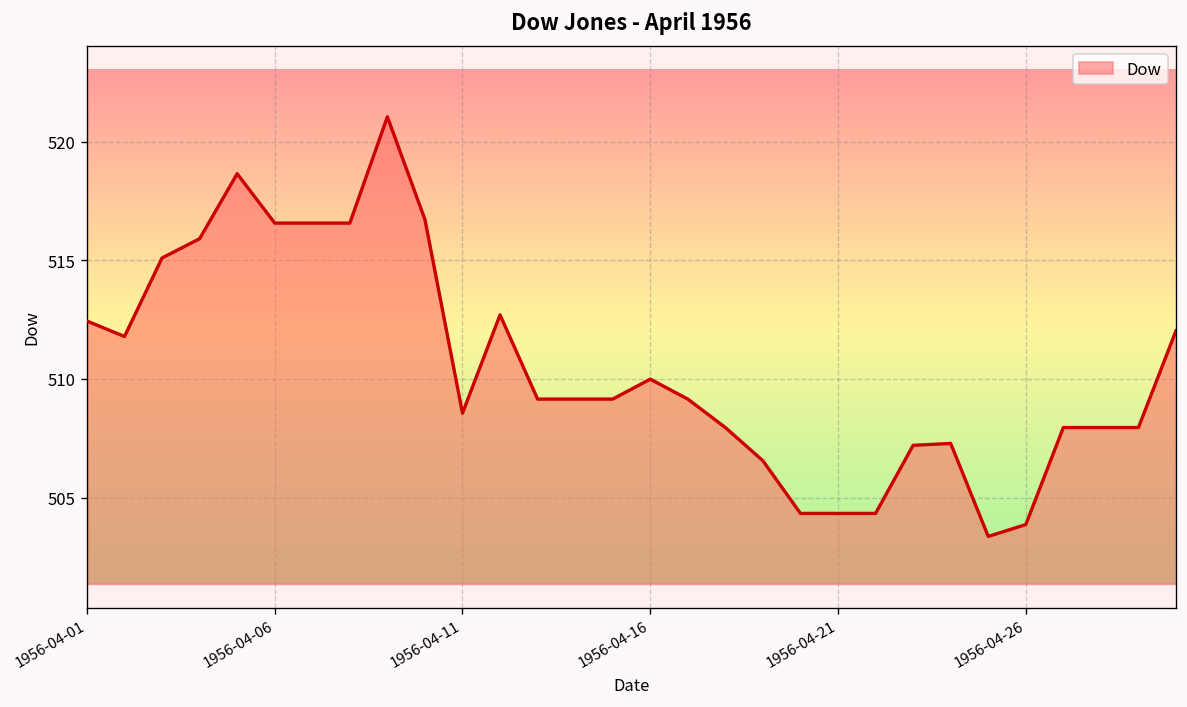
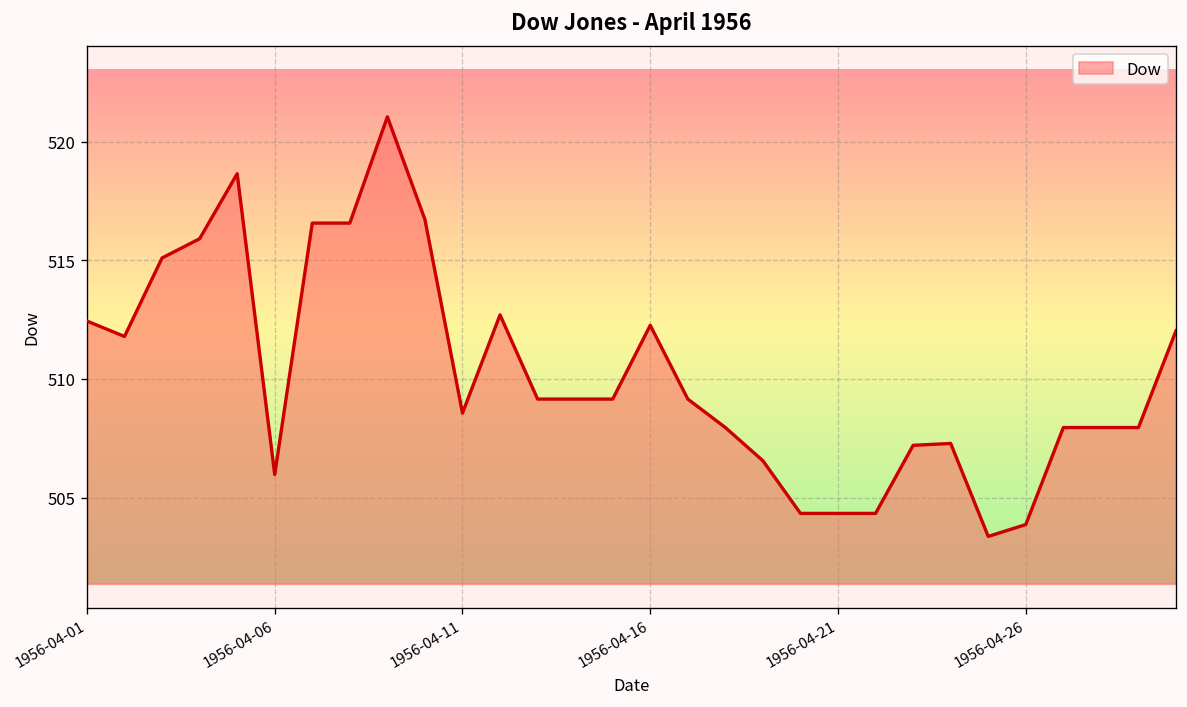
1956-04-06: 516.6 -> 506.0
1956-04-16: 510.0 -> 512.3
